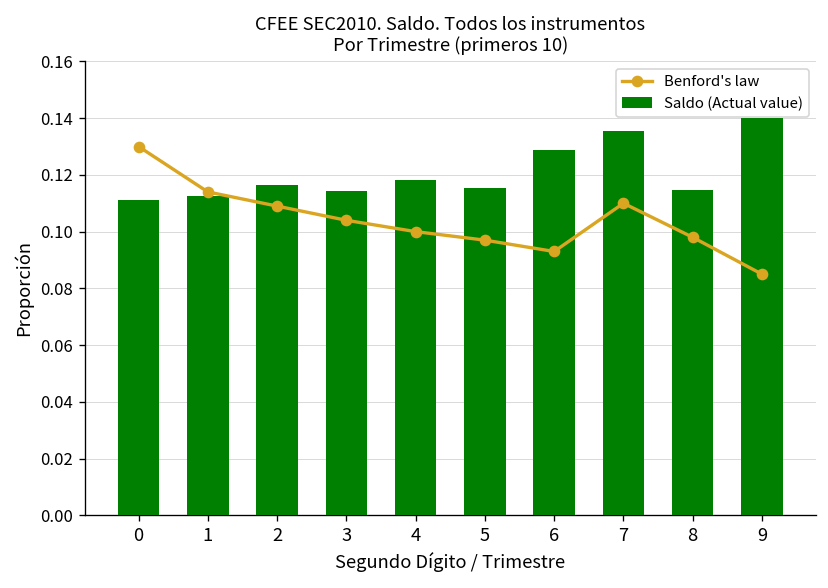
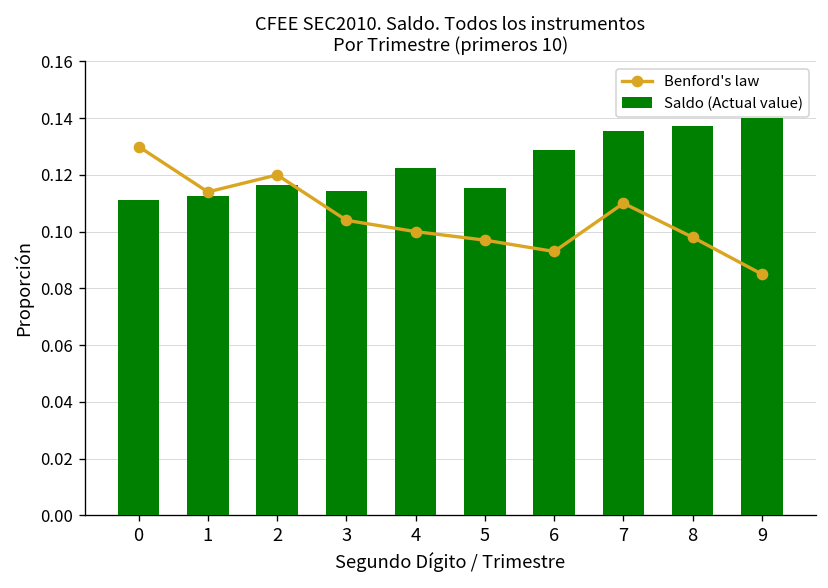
Benford's law, 2: 0.109 -> 0.120
Saldo (Actual value), 4: 0.118 -> 0.123
Saldo (Actual value), 8: 0.115 -> 0.137
